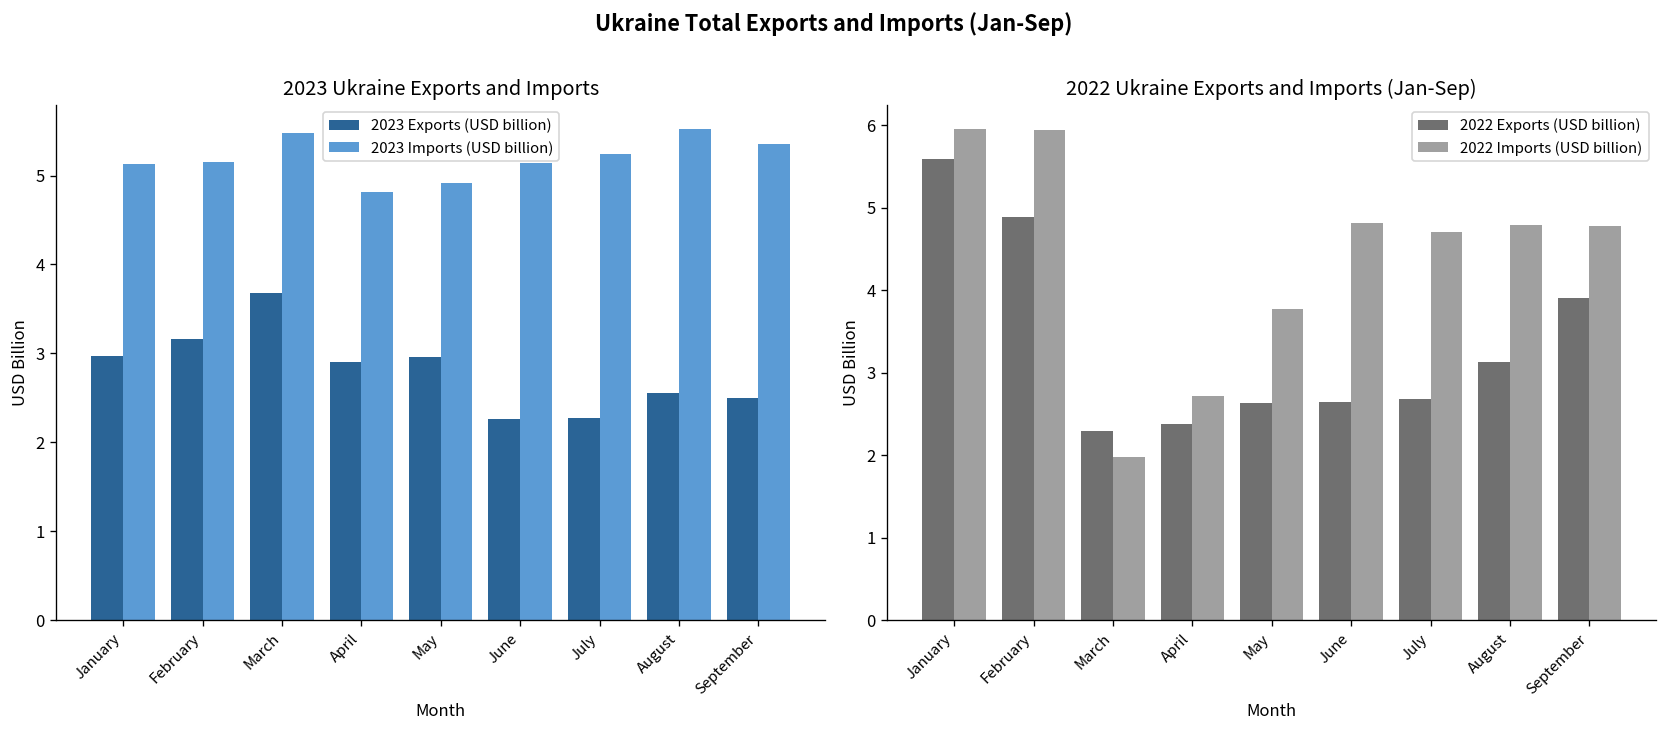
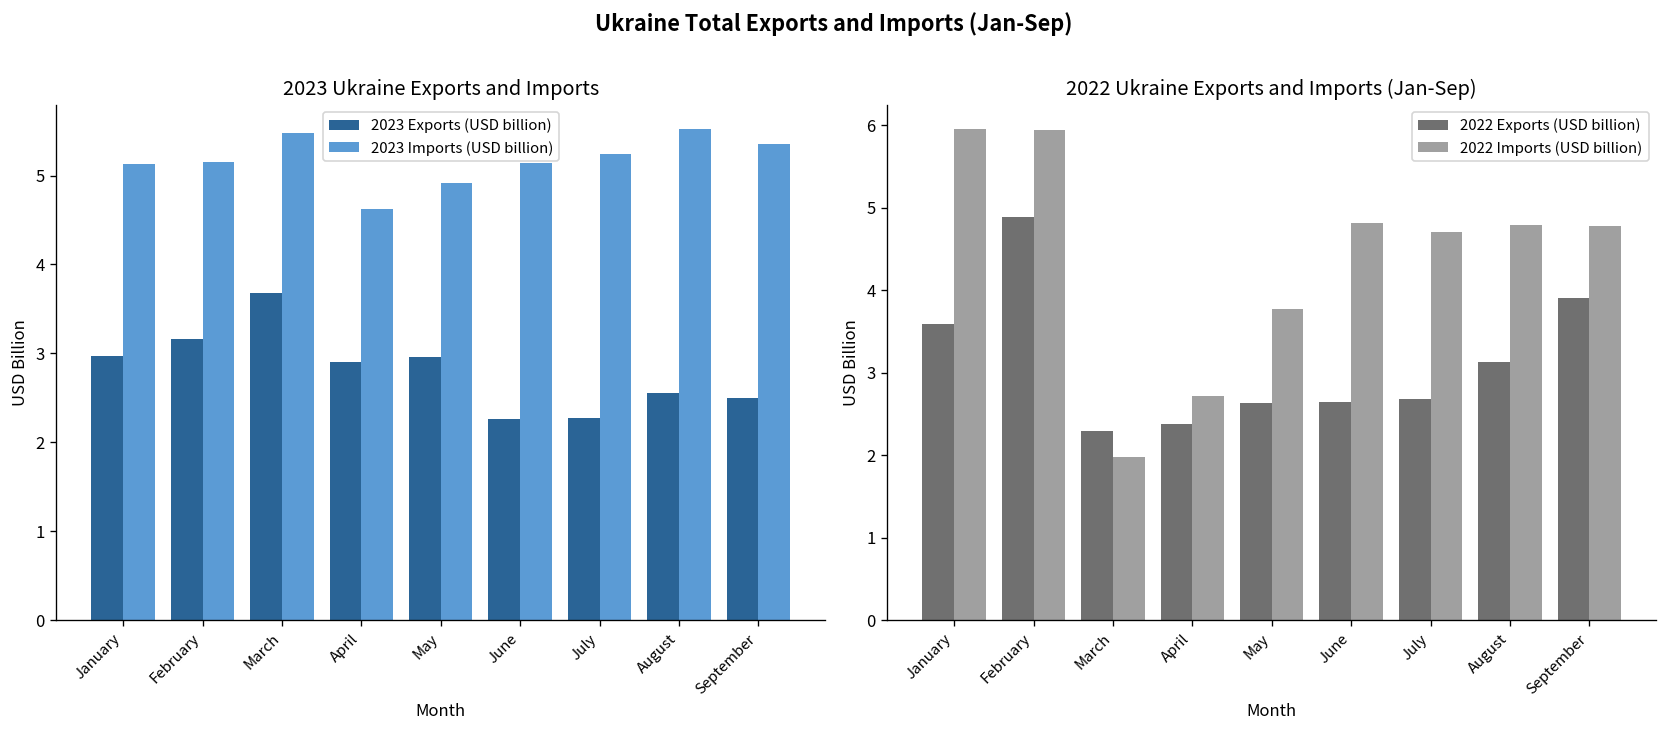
2023 Ukraine Exports and Imports, 2023 Imports (USD billion), April: 4.8 -> 4.6
2022 Ukraine Exports and Imports (Jan-Sep), 2022 Exports (USD billion), January: 5.6 -> 3.6
